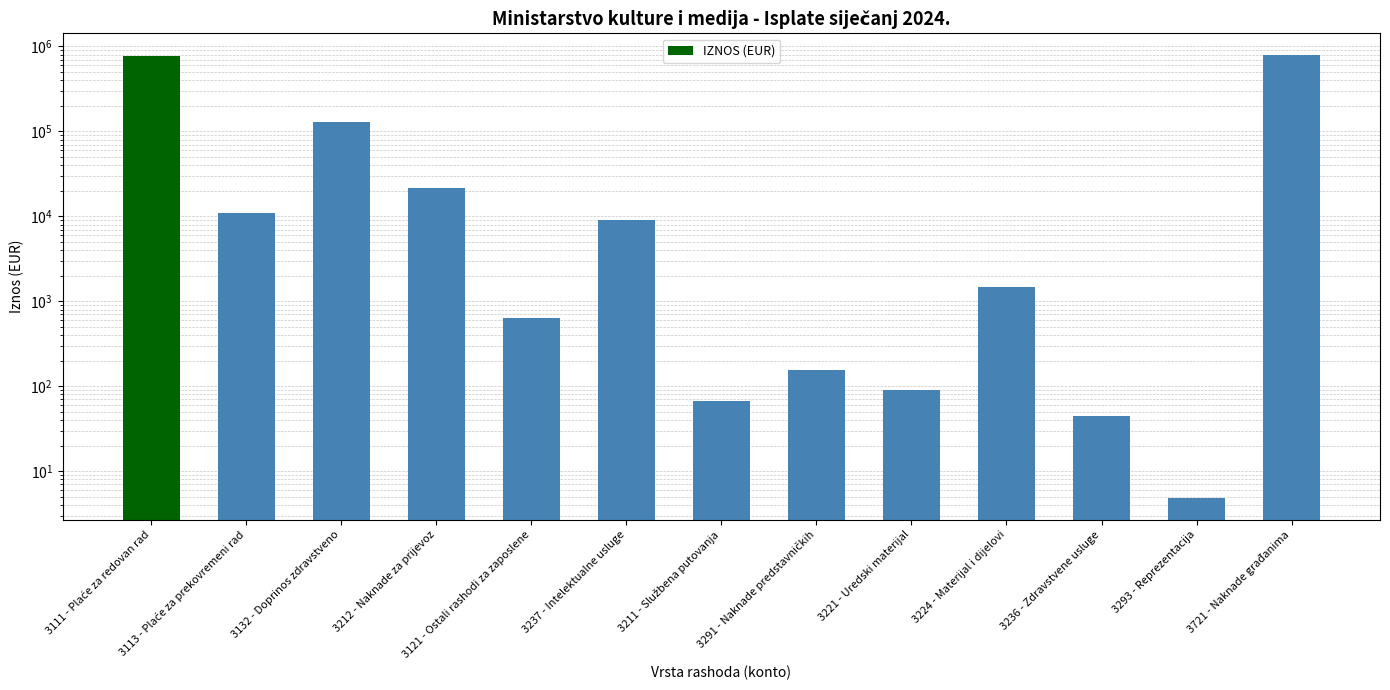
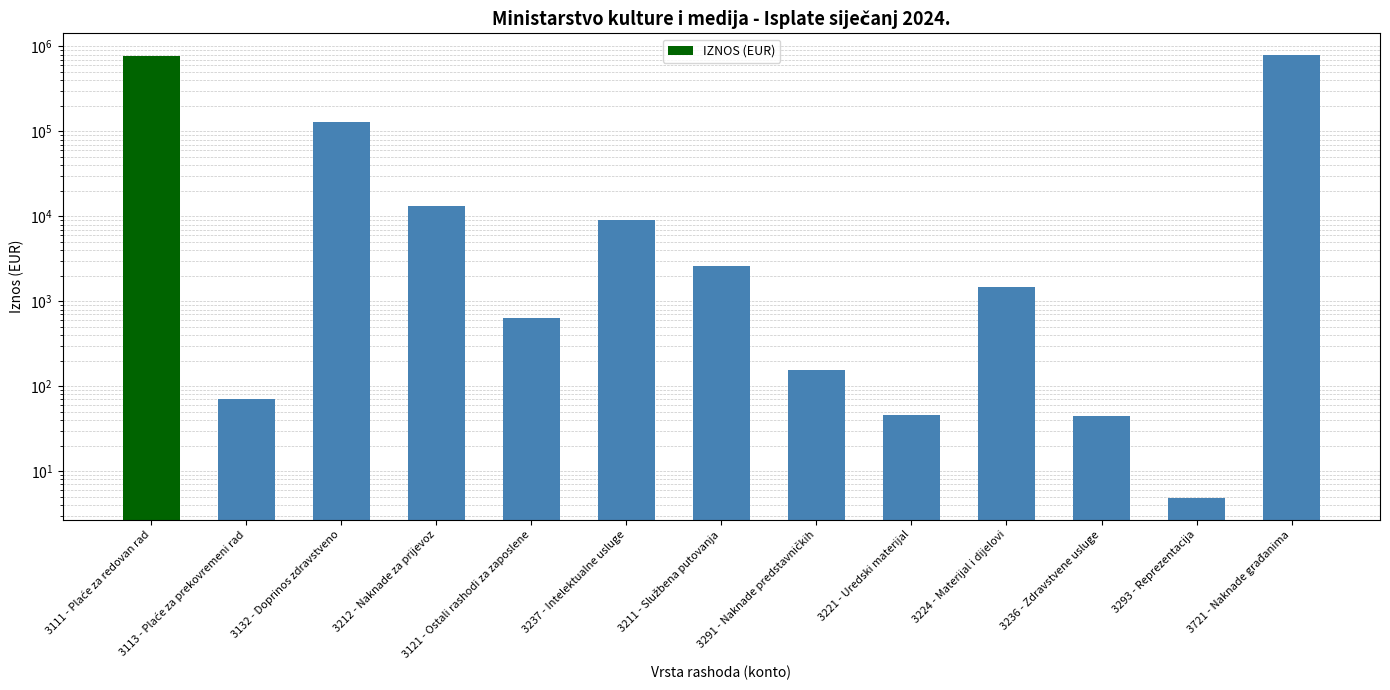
3113 - Plaće za prekovremeni rad: 11000 -> 70
3212 - Naknade za prijevoz: 22000 -> 13000
3211 - Službena putovanja: 70 -> 2600
3221 - Uredski materijal: 90 -> 50
